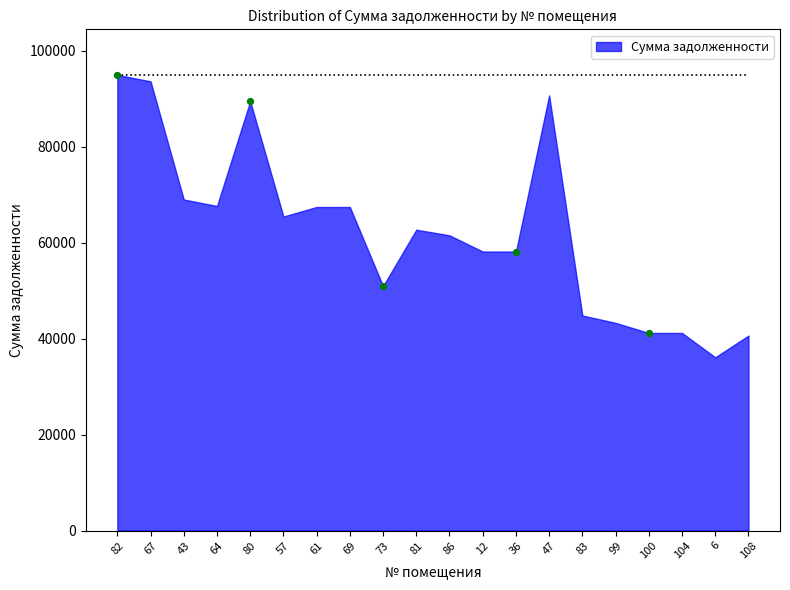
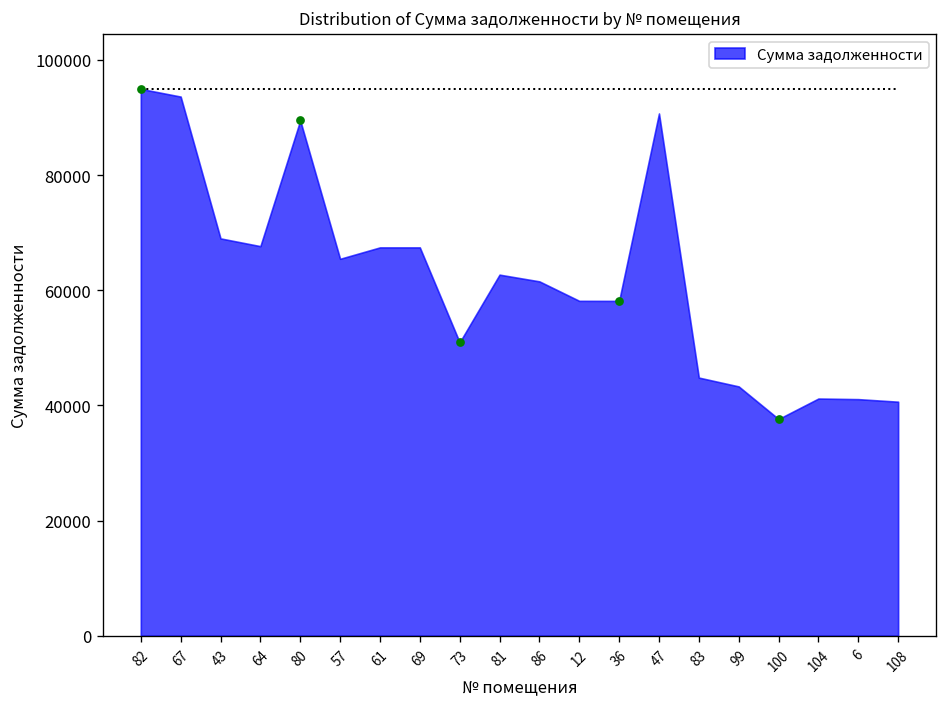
Сумма задолженности, 100: 41000 -> 38000
Сумма задолженности, 6: 36000 -> 41000
